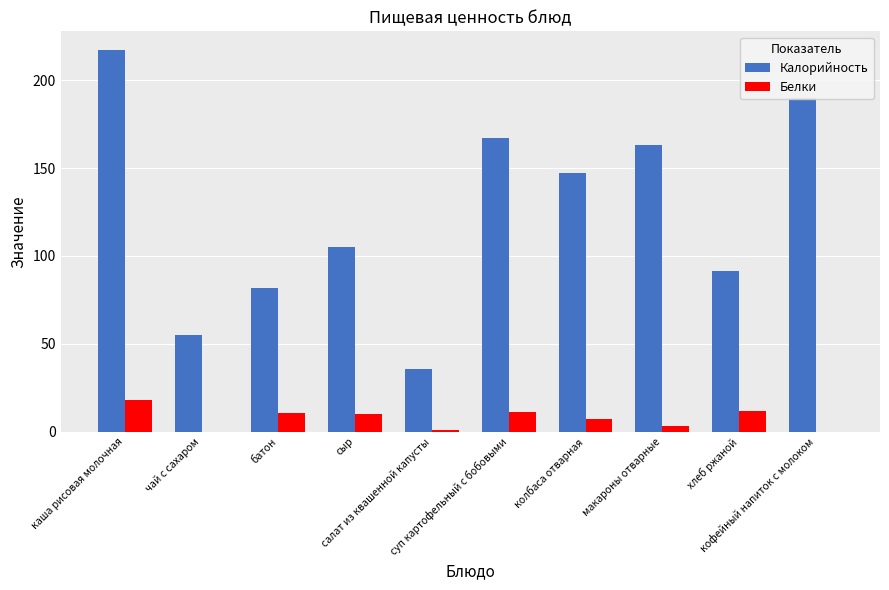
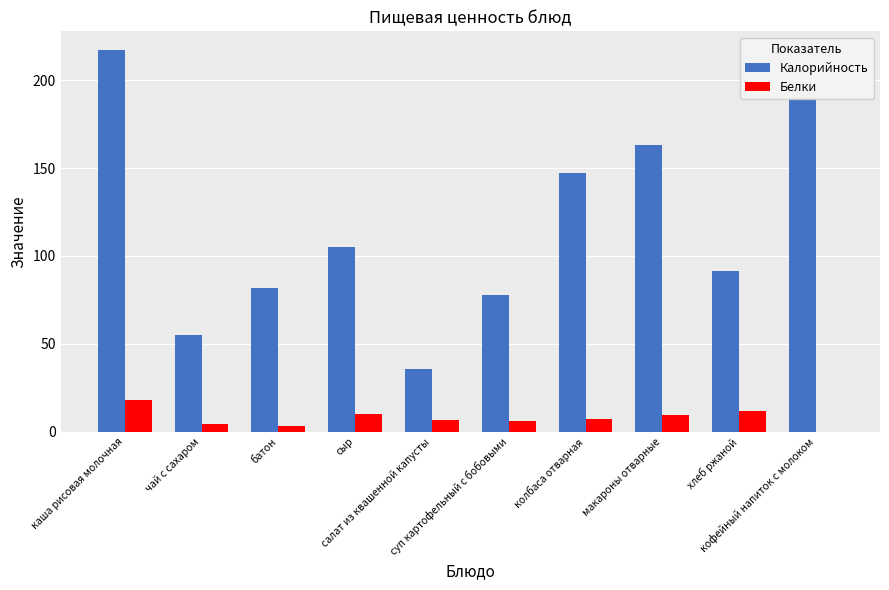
Белки, чай с сахаром: 0 -> 5
Белки, батон: 11 -> 3
Белки, салат из квашенной капусты: 1 -> 7
Калорийность, суп картофельный с бобовыми: 167 -> 78
Белки, суп картофельный с бобовыми: 11 -> 6
Белки, макароны отварные: 3 -> 9
